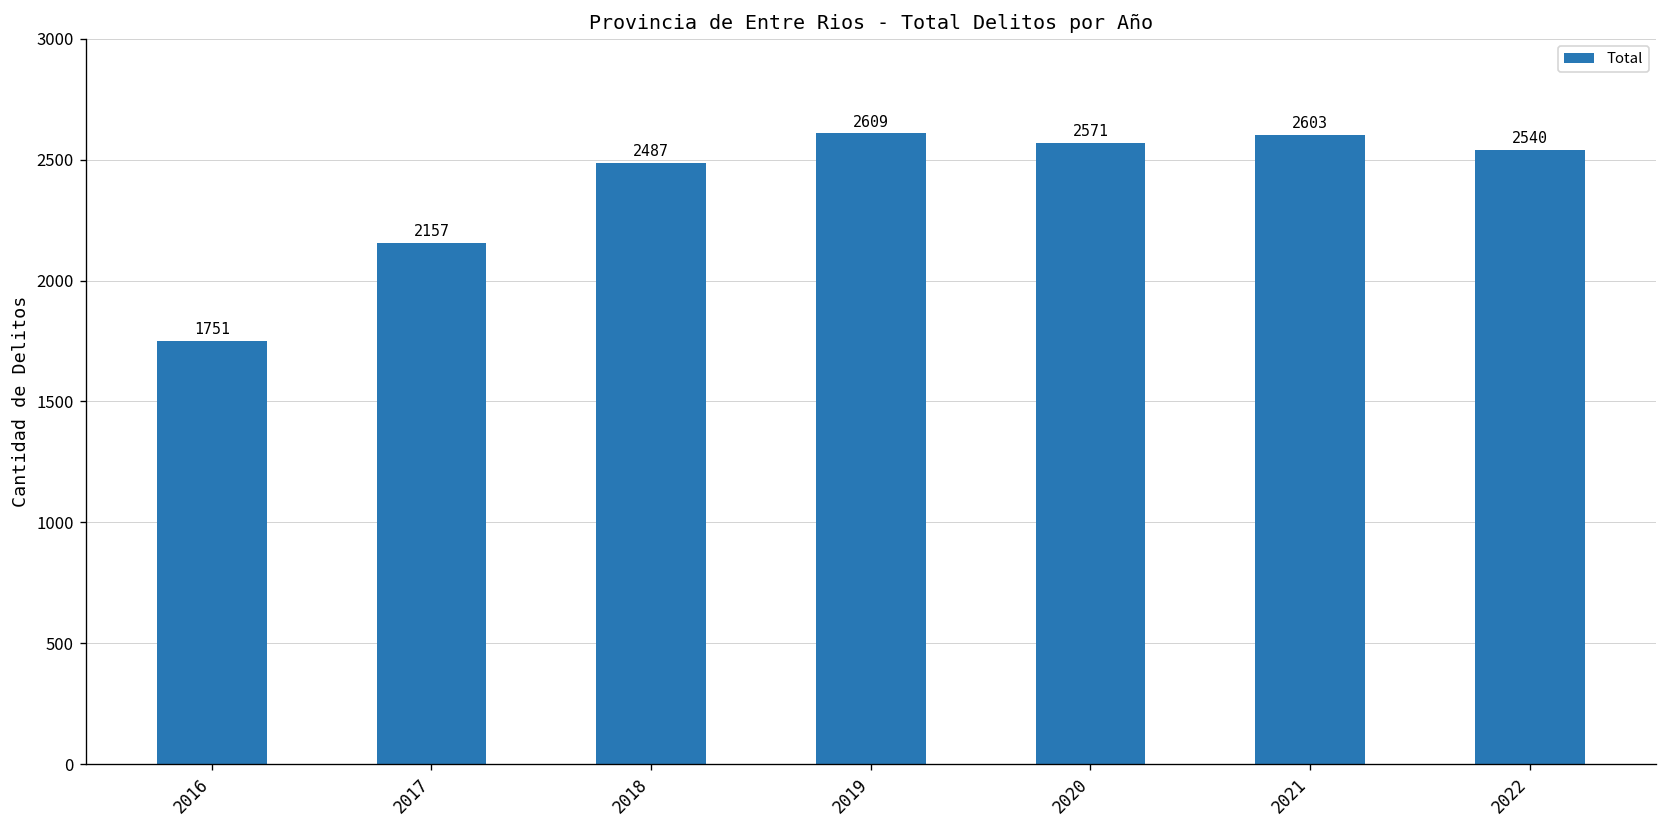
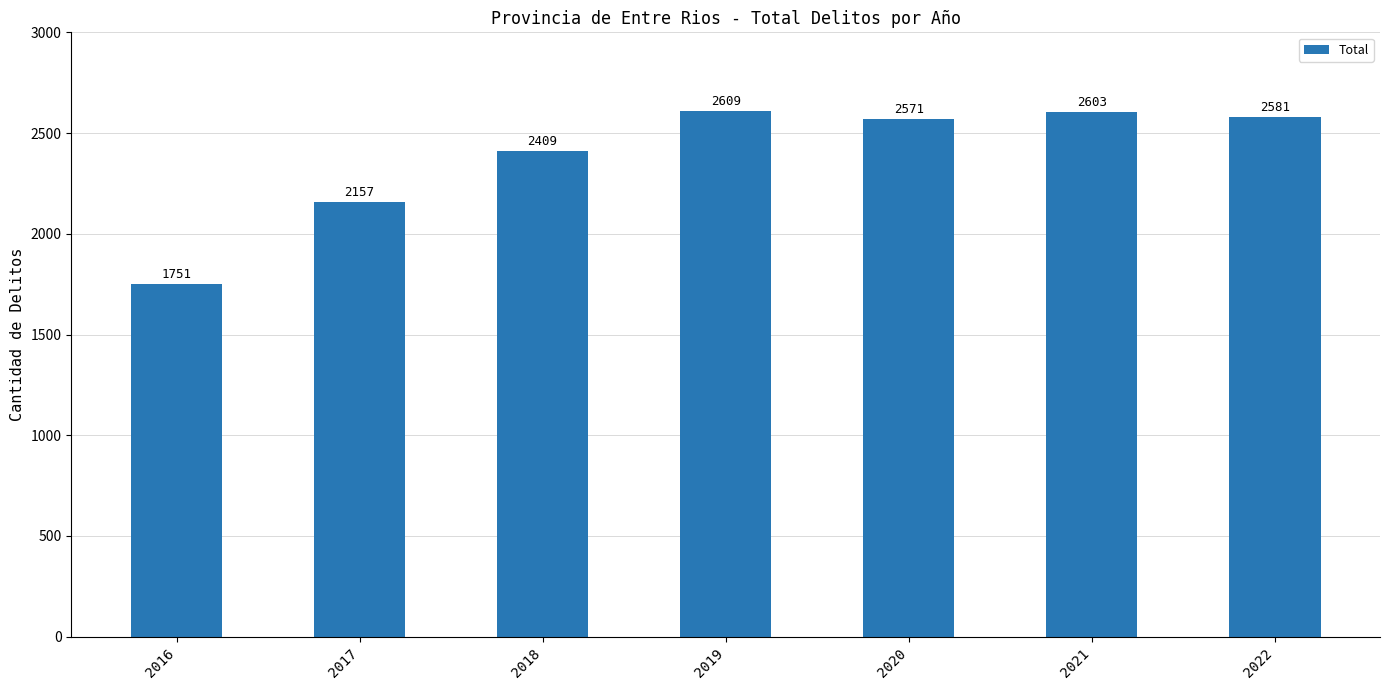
2018: 2487 -> 2409
2022: 2540 -> 2581
